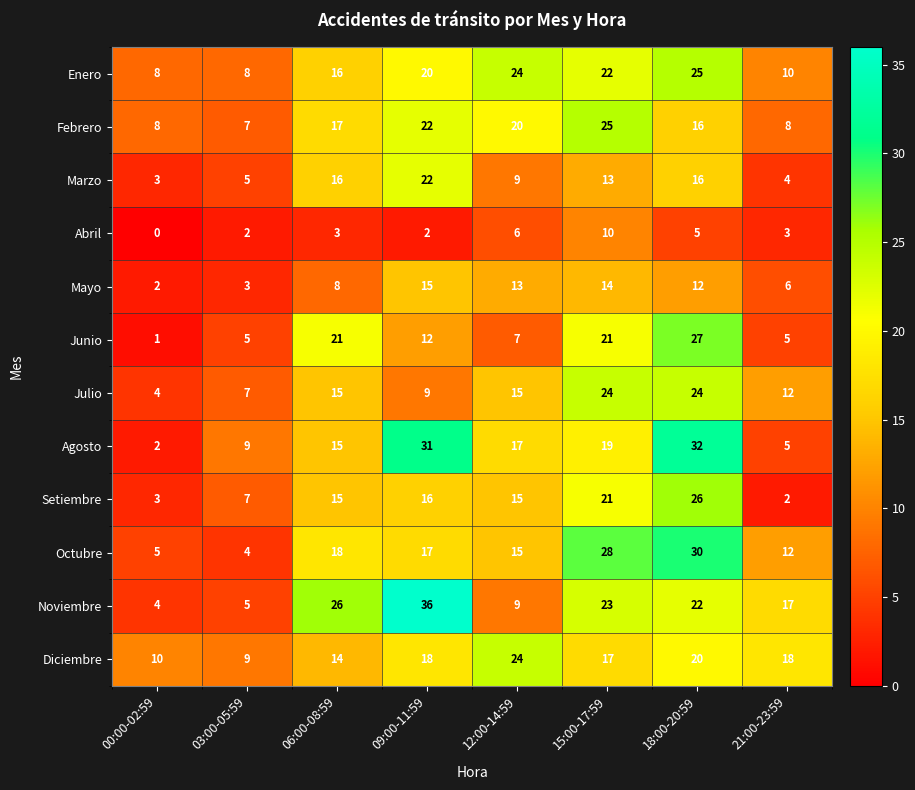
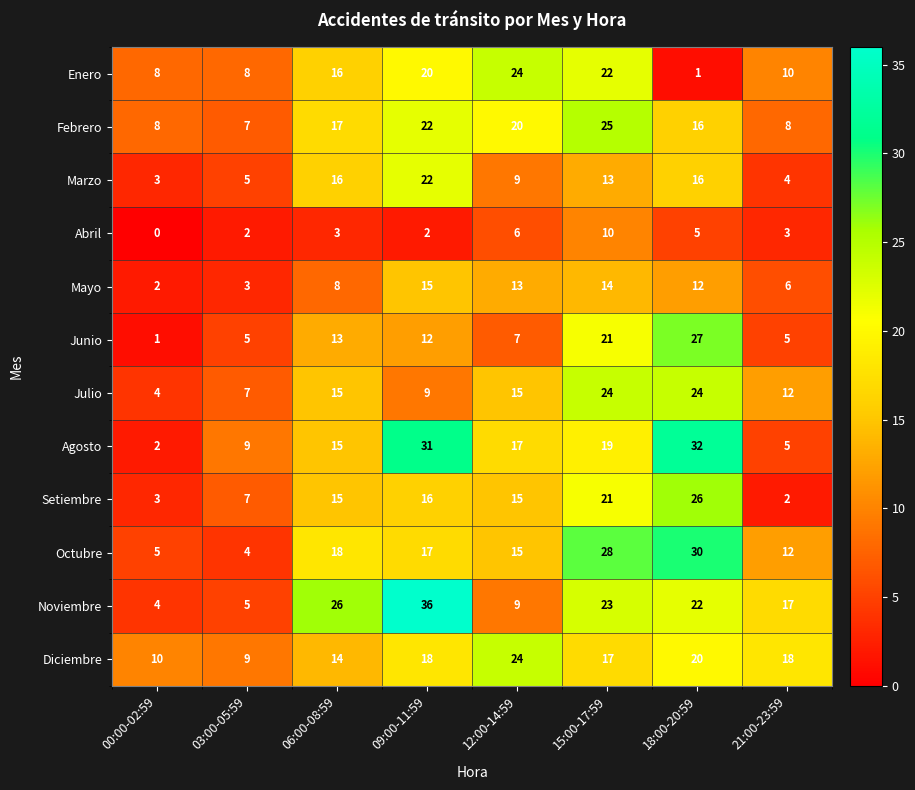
Enero, 18:00-20:59: 25 -> 1
Junio, 06:00-08:59: 21 -> 13
